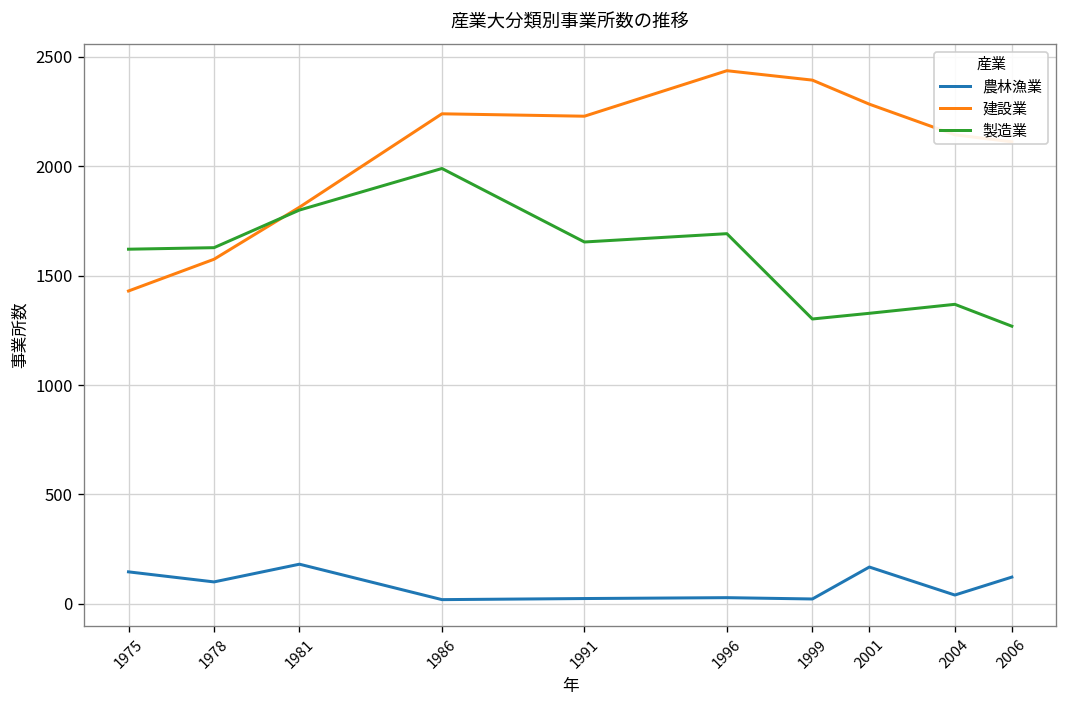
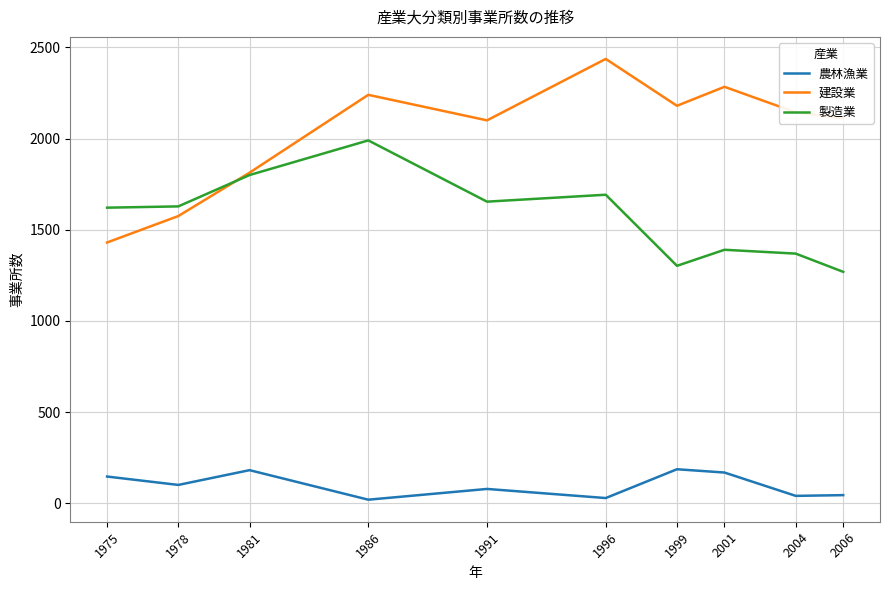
農林漁業, 1991: 20 -> 80
建設業, 1991: 2230 -> 2100
農林漁業, 1999: 20 -> 190
建設業, 1999: 2390 -> 2180
製造業, 2001: 1330 -> 1390
農林漁業, 2006: 120 -> 40
